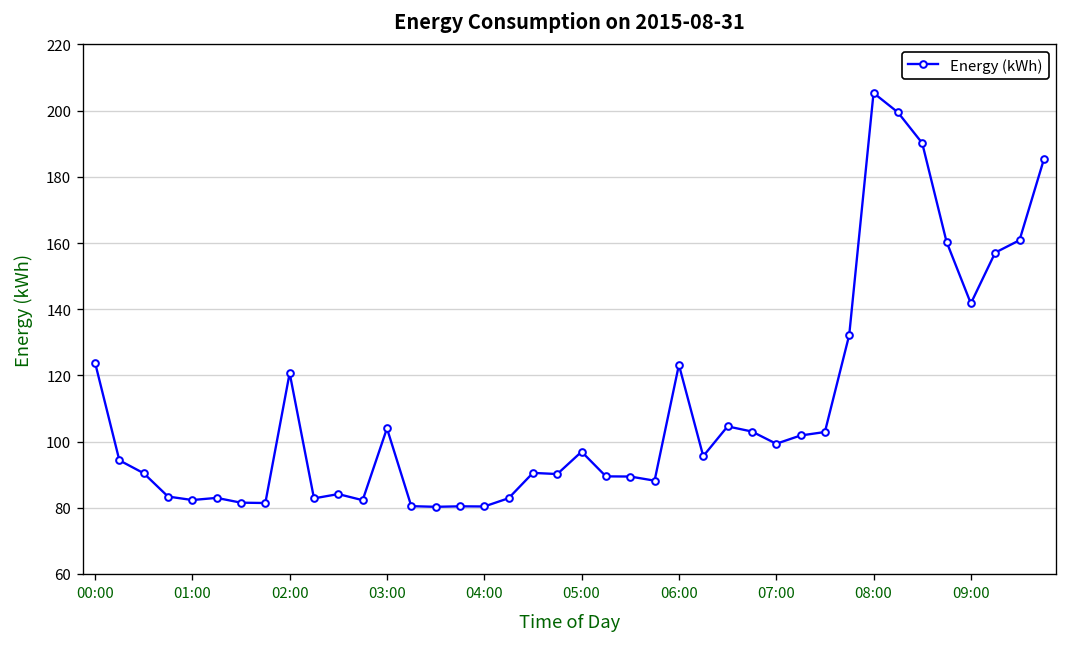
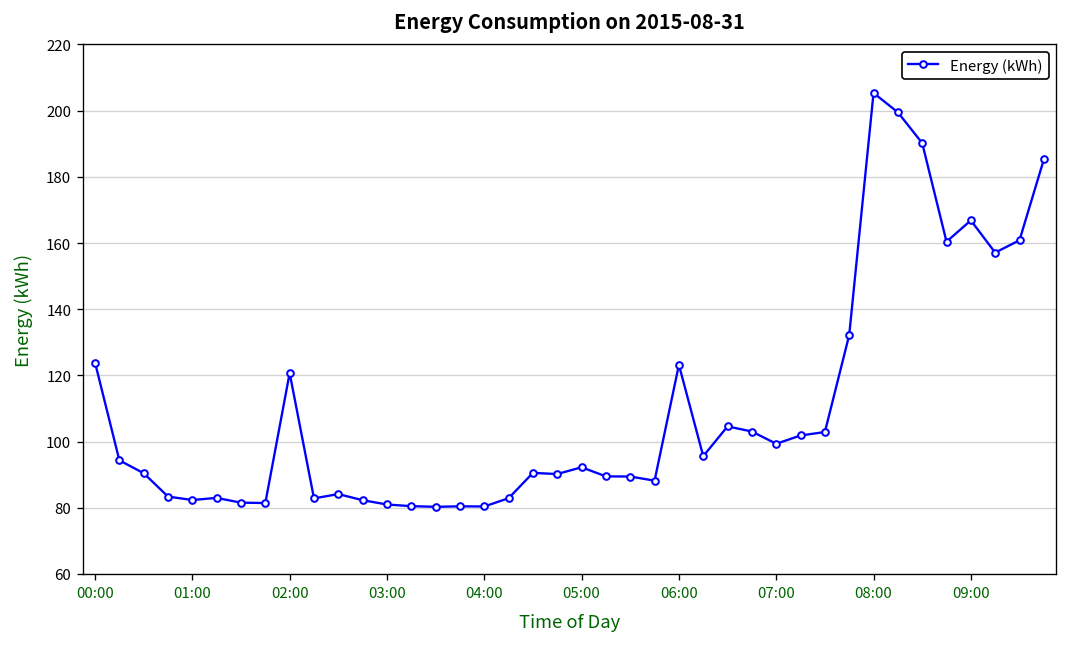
03:00: 104 -> 81
05:00: 97 -> 92
09:00: 142 -> 167
